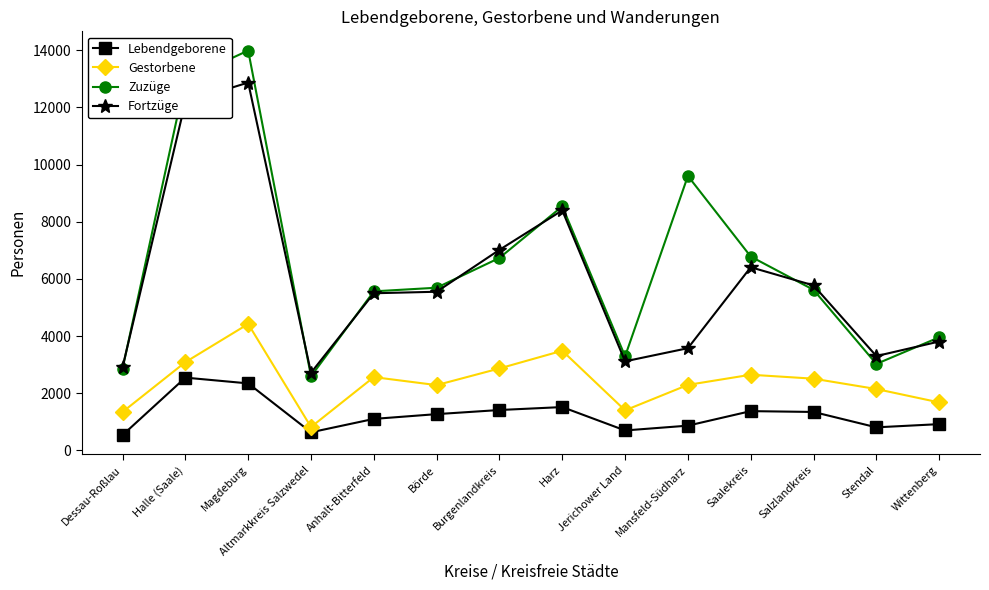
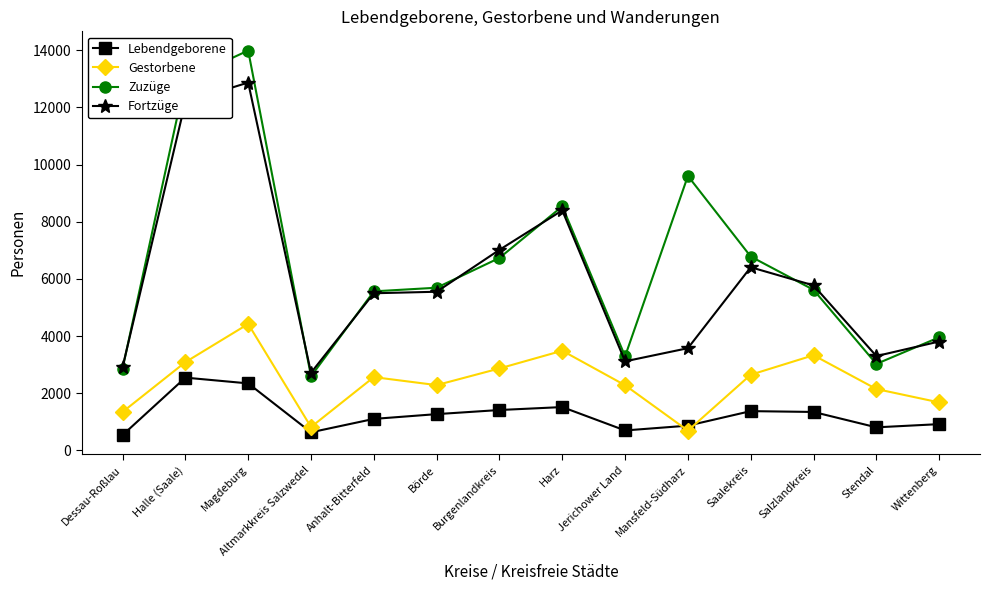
Gestorbene, Jerichower Land: 1400 -> 2300
Gestorbene, Mansfeld-Südharz: 2300 -> 700
Gestorbene, Salzlandkreis: 2500 -> 3300
